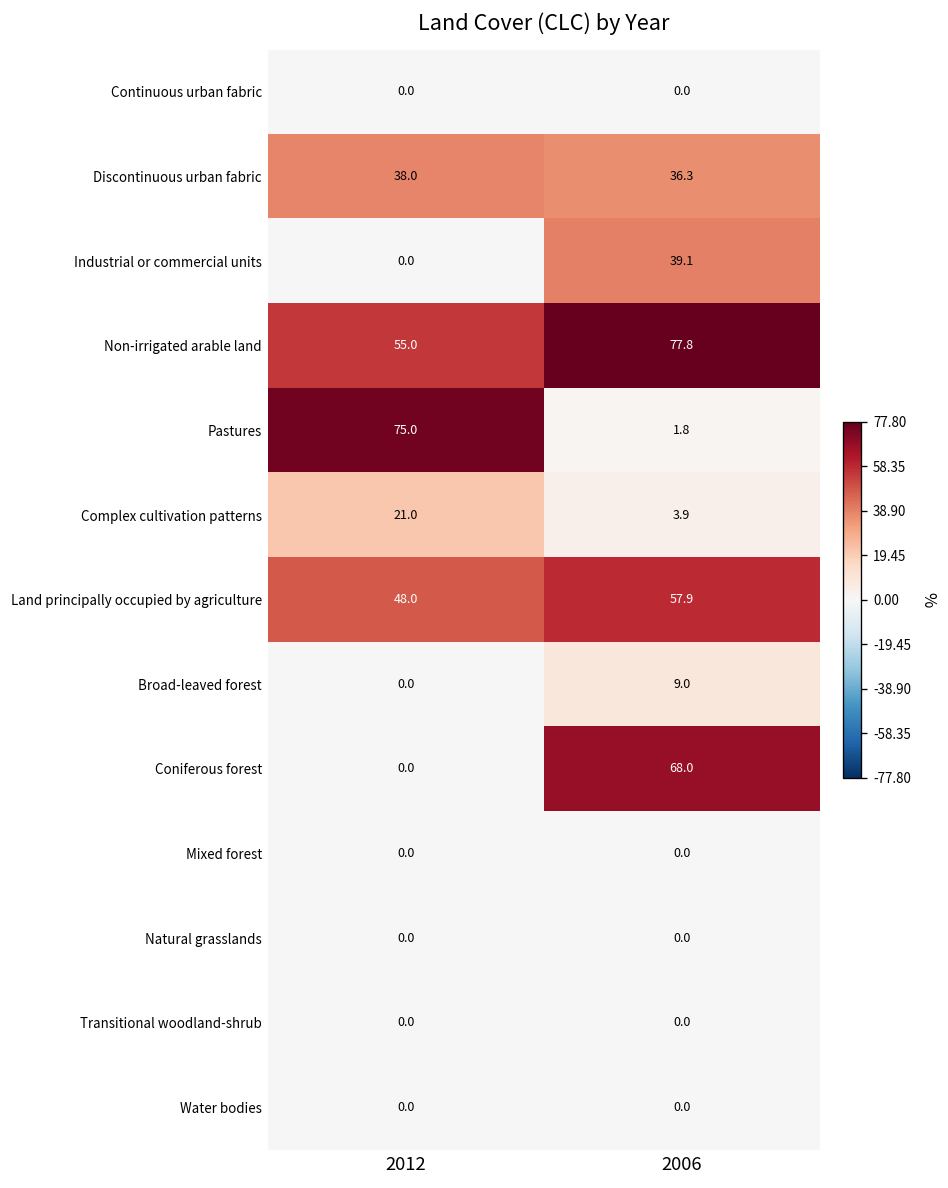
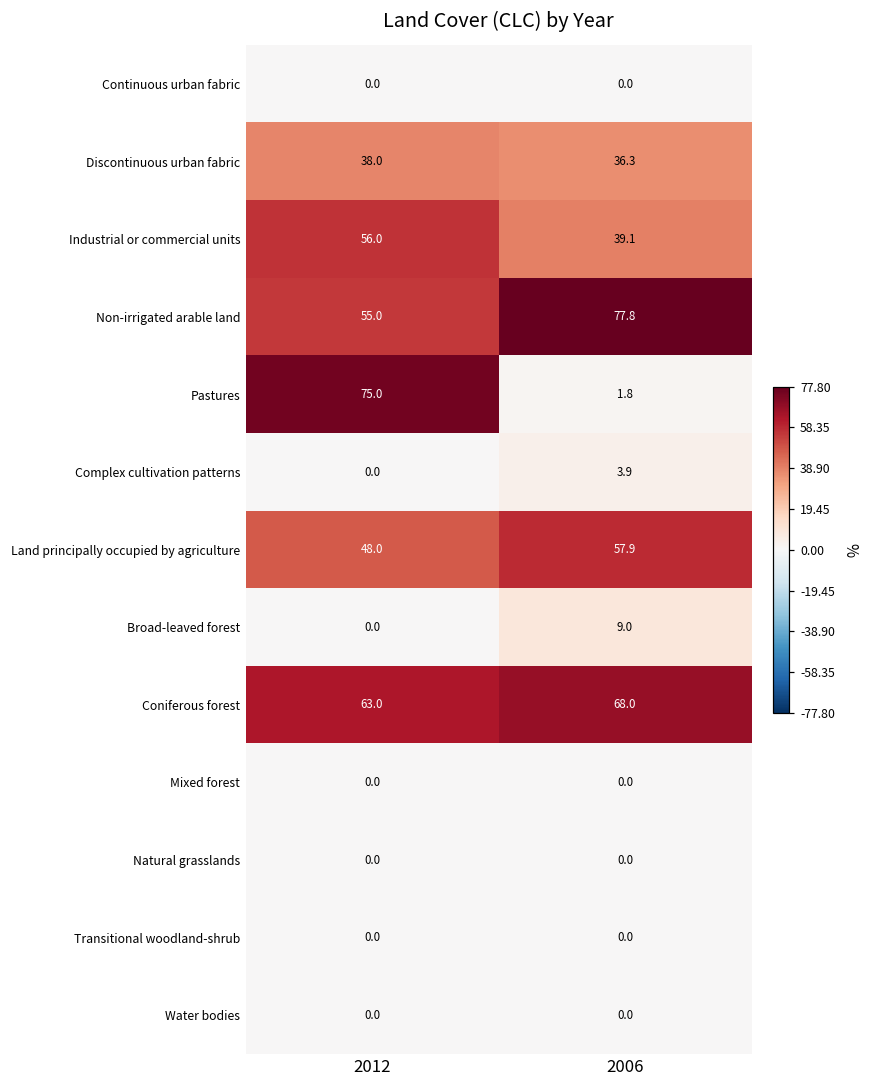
Industrial or commercial units, 2012: 0.0 -> 56.0
Complex cultivation patterns, 2012: 21.0 -> 0.0
Coniferous forest, 2012: 0.0 -> 63.0
